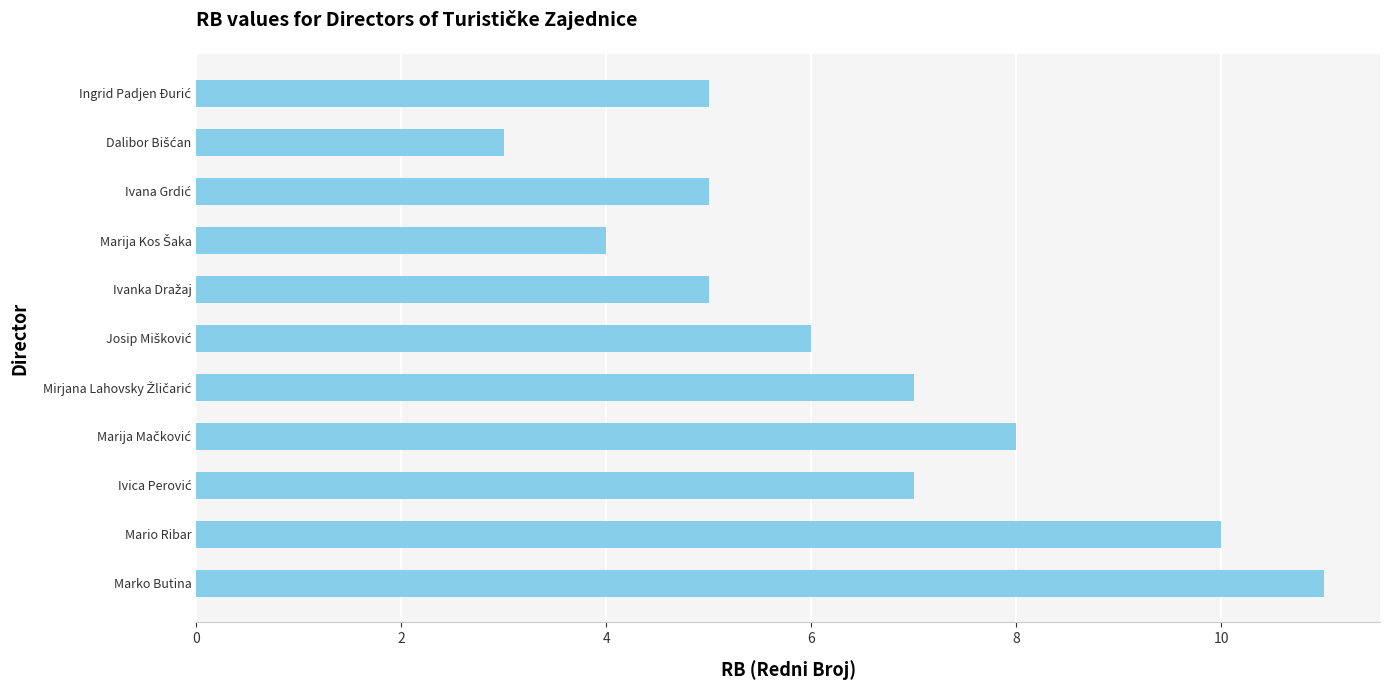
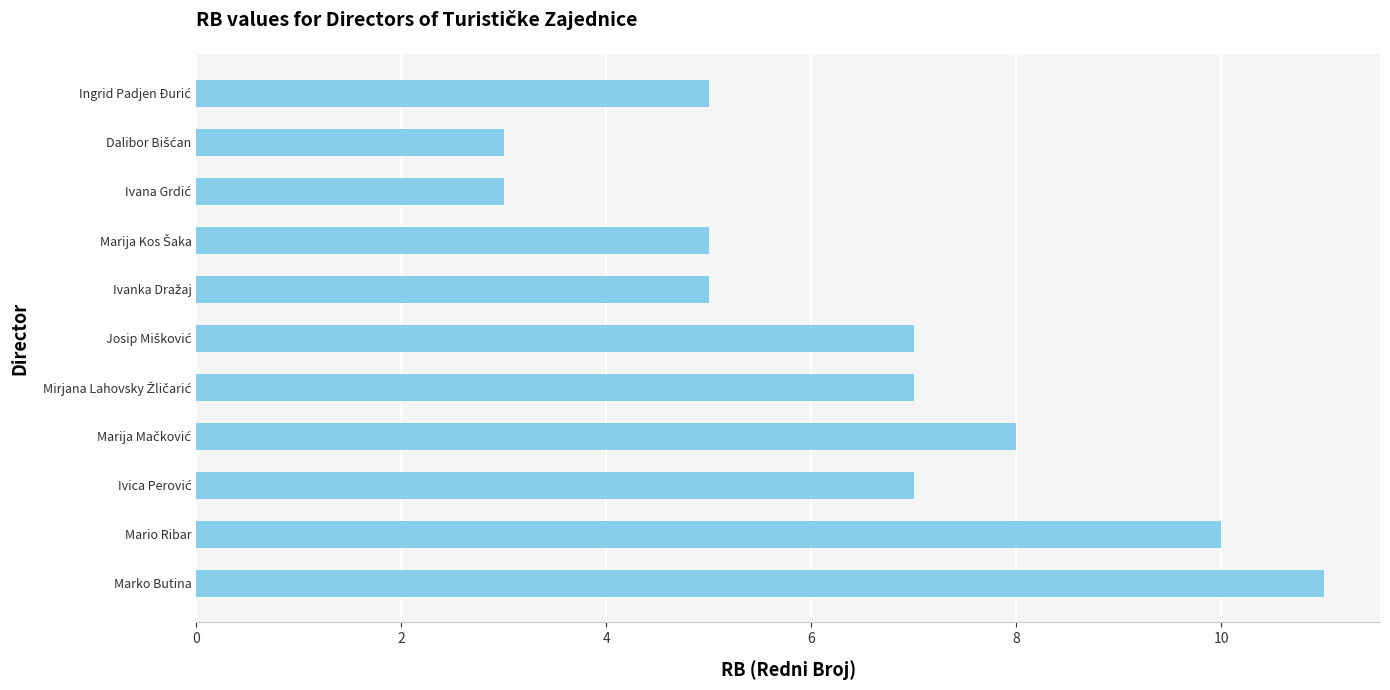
Ivana Grdić: 5 -> 3
Marija Kos Šaka: 4 -> 5
Josip Mišković: 6 -> 7
